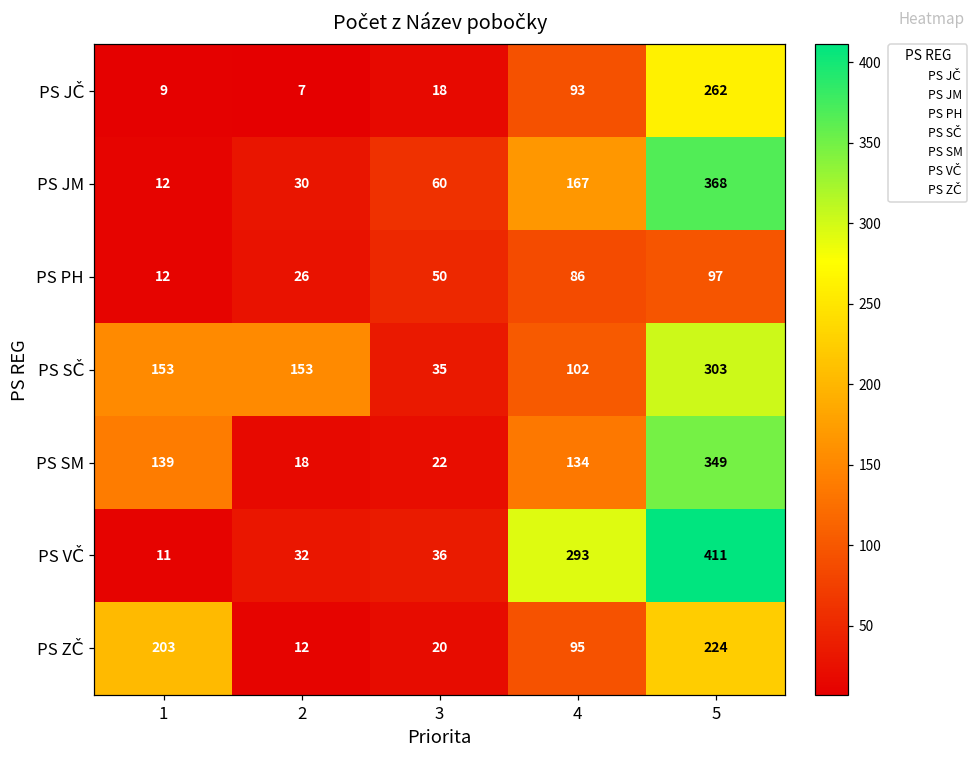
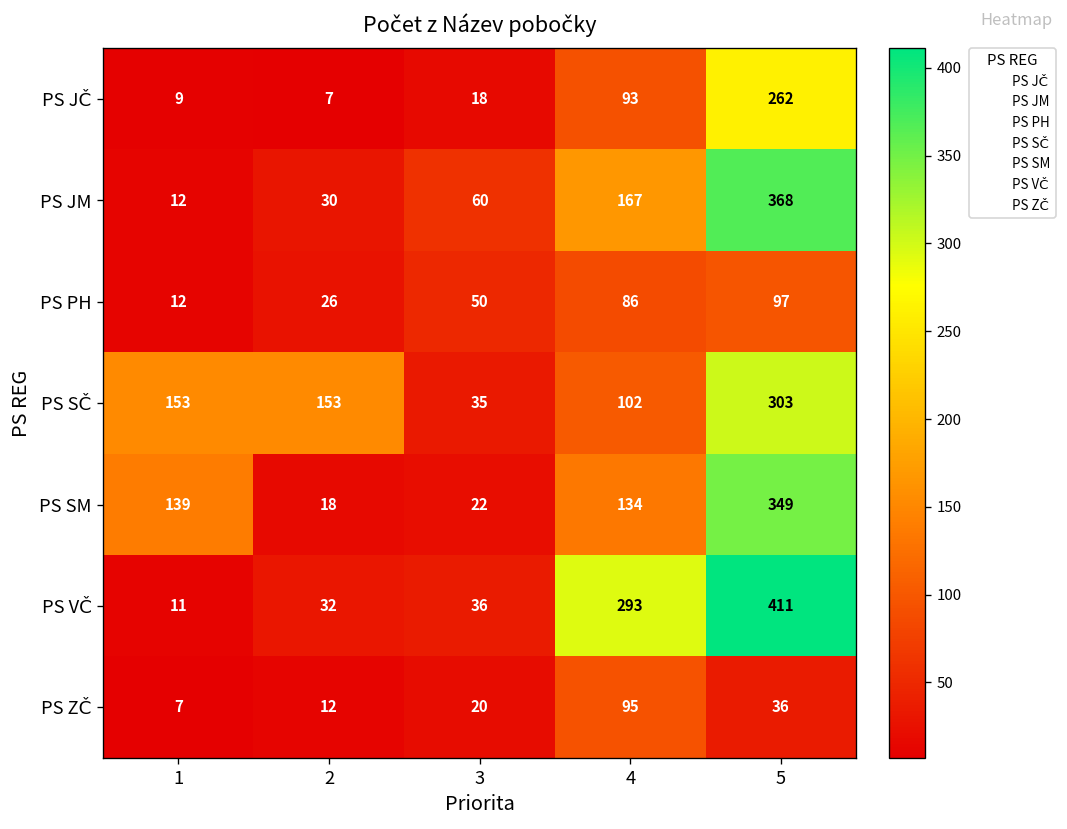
PS ZČ, 1: 203 -> 7
PS ZČ, 5: 224 -> 36
